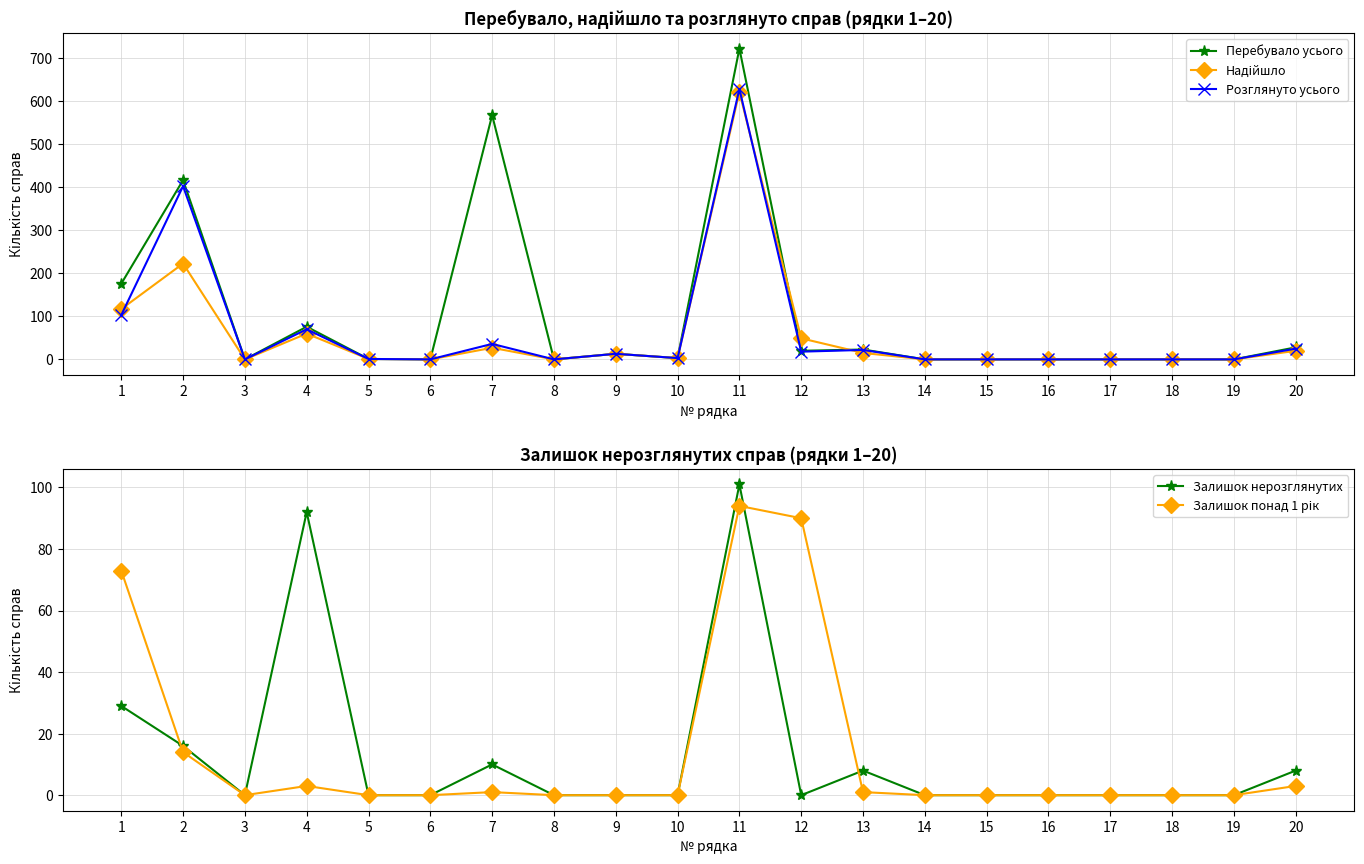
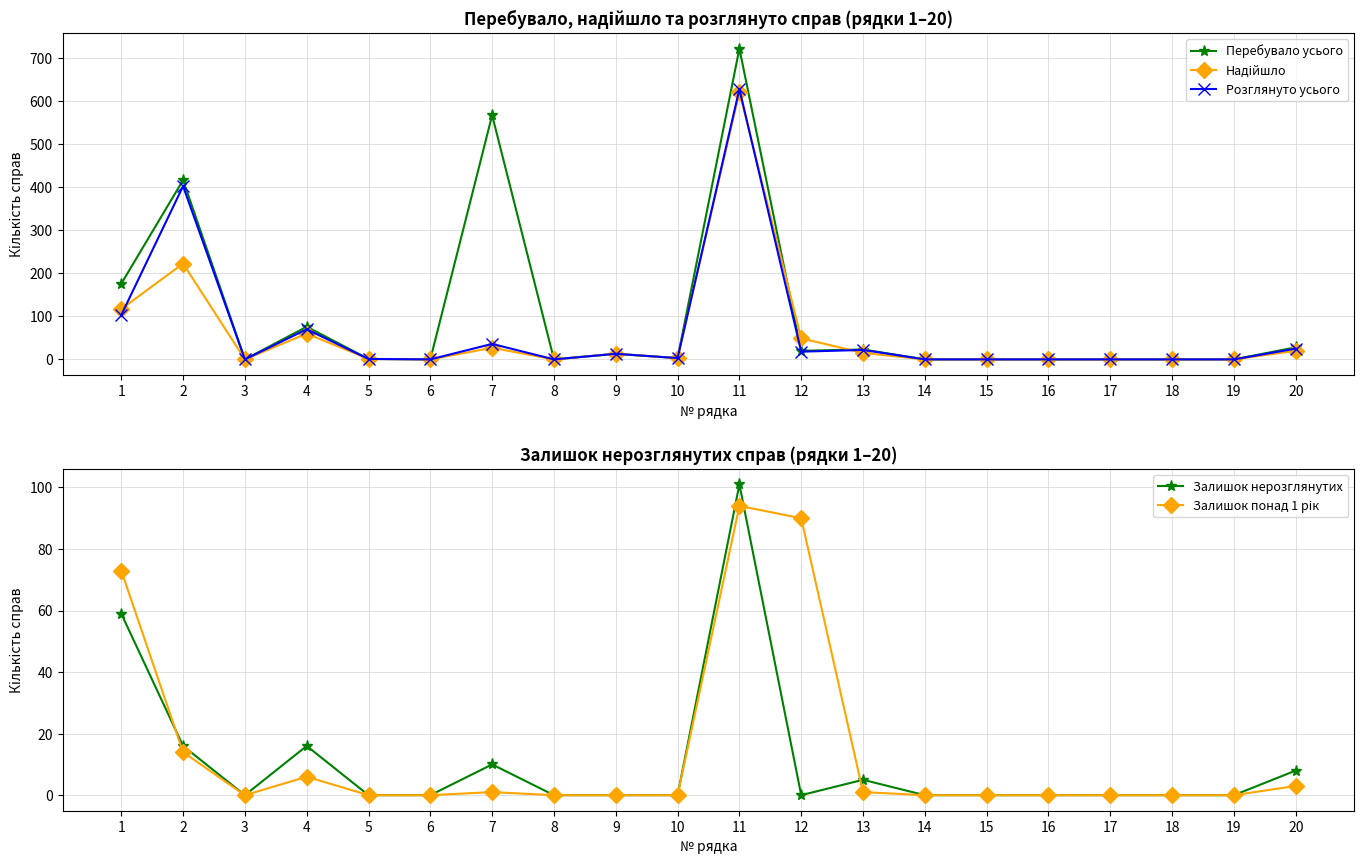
Залишок нерозглянутих справ (рядки 1–20), Залишок нерозглянутих, 1: 29 -> 59
Залишок нерозглянутих справ (рядки 1–20), Залишок нерозглянутих, 4: 92 -> 16
Залишок нерозглянутих справ (рядки 1–20), Залишок понад 1 рік, 4: 3 -> 6
Залишок нерозглянутих справ (рядки 1–20), Залишок нерозглянутих, 13: 8 -> 5
